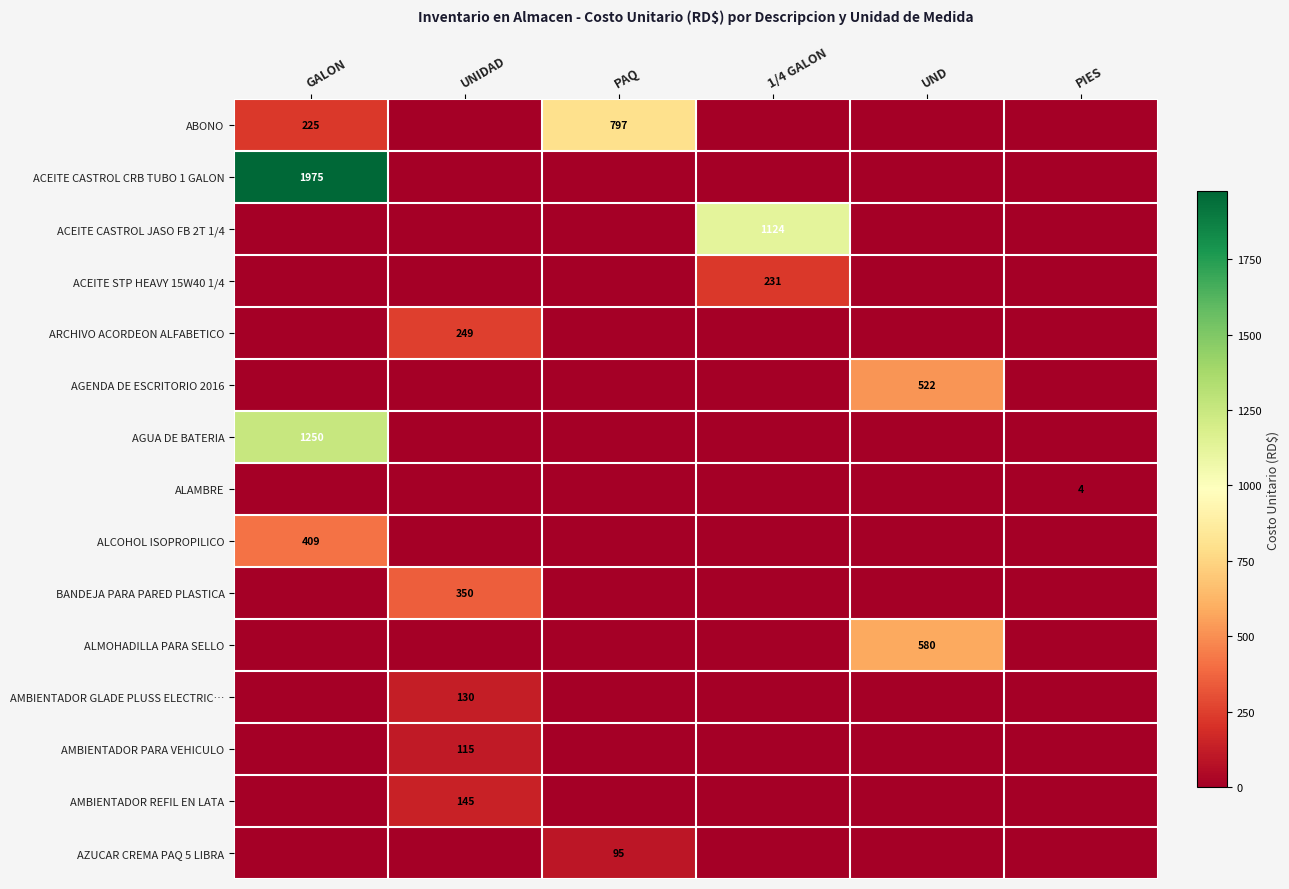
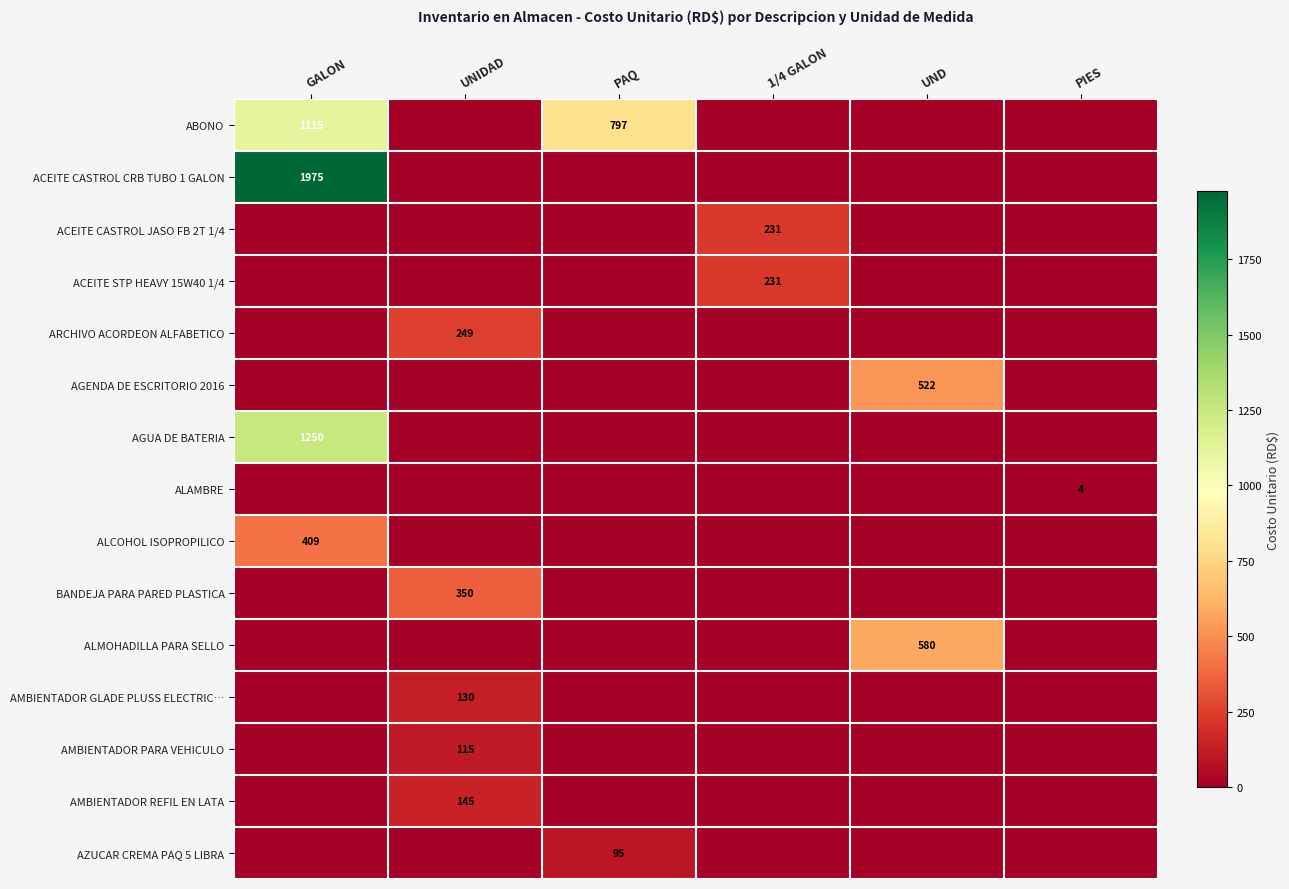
ABONO, GALON: 225 -> 1115
ACEITE CASTROL JASO FB 2T 1/4, 1/4 GALON: 1124 -> 231
